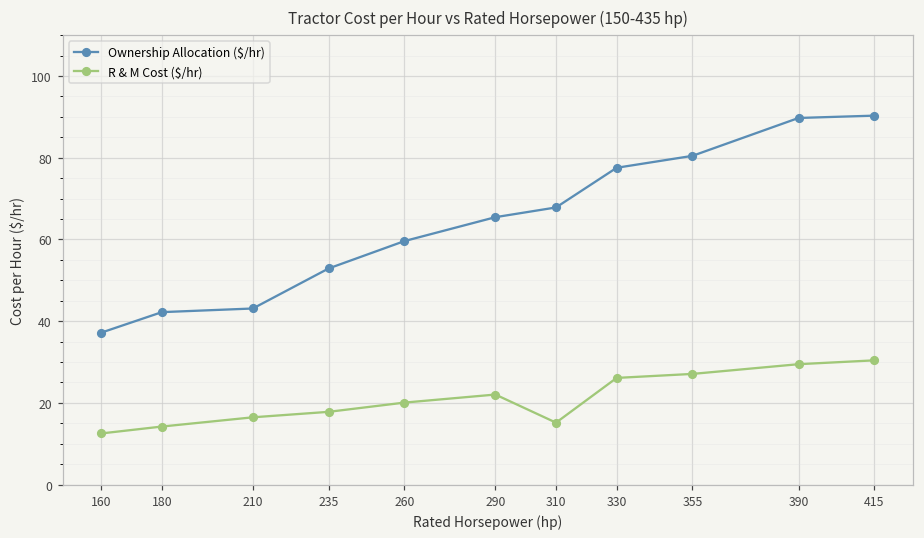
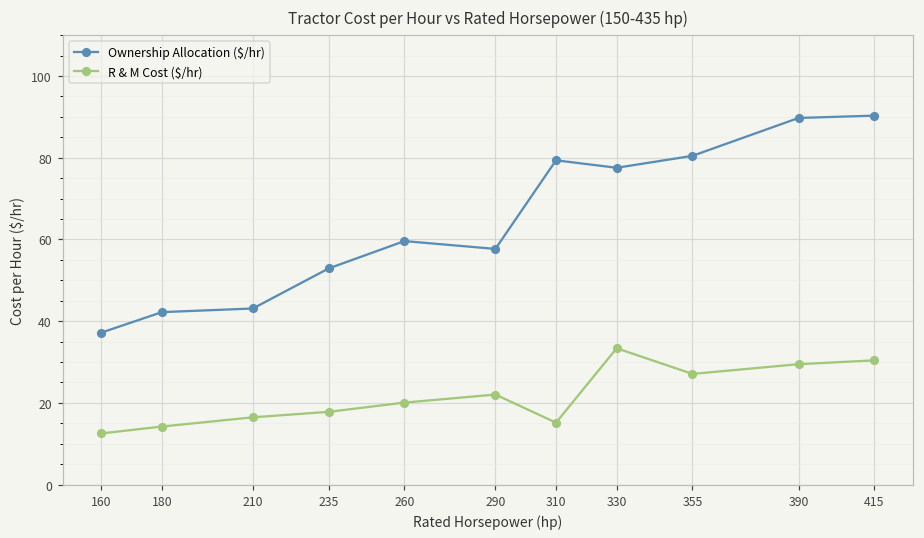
Ownership Allocation ($/hr), 290: 65 -> 58
Ownership Allocation ($/hr), 310: 68 -> 79
R & M Cost ($/hr), 330: 26 -> 33
